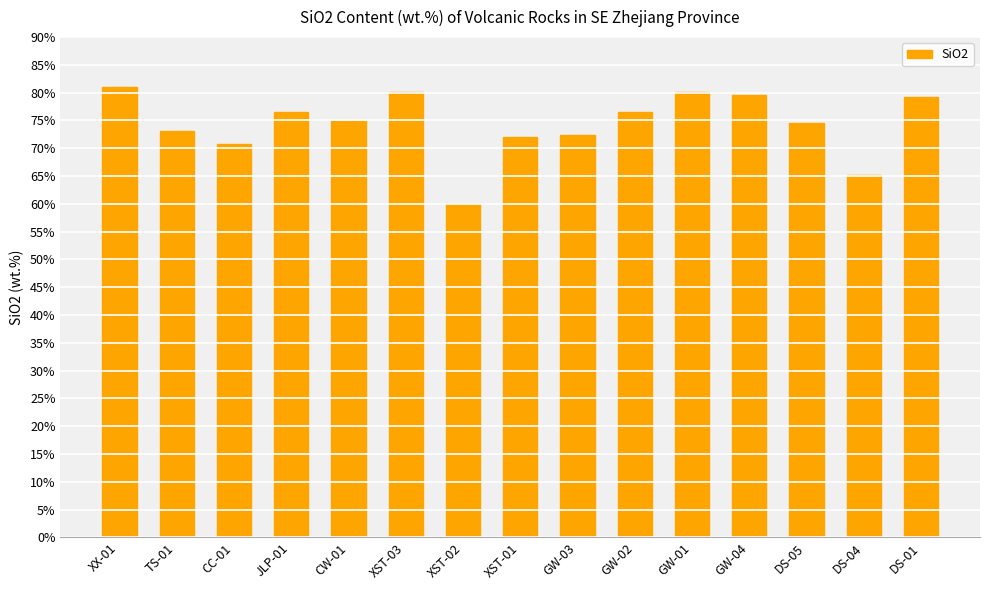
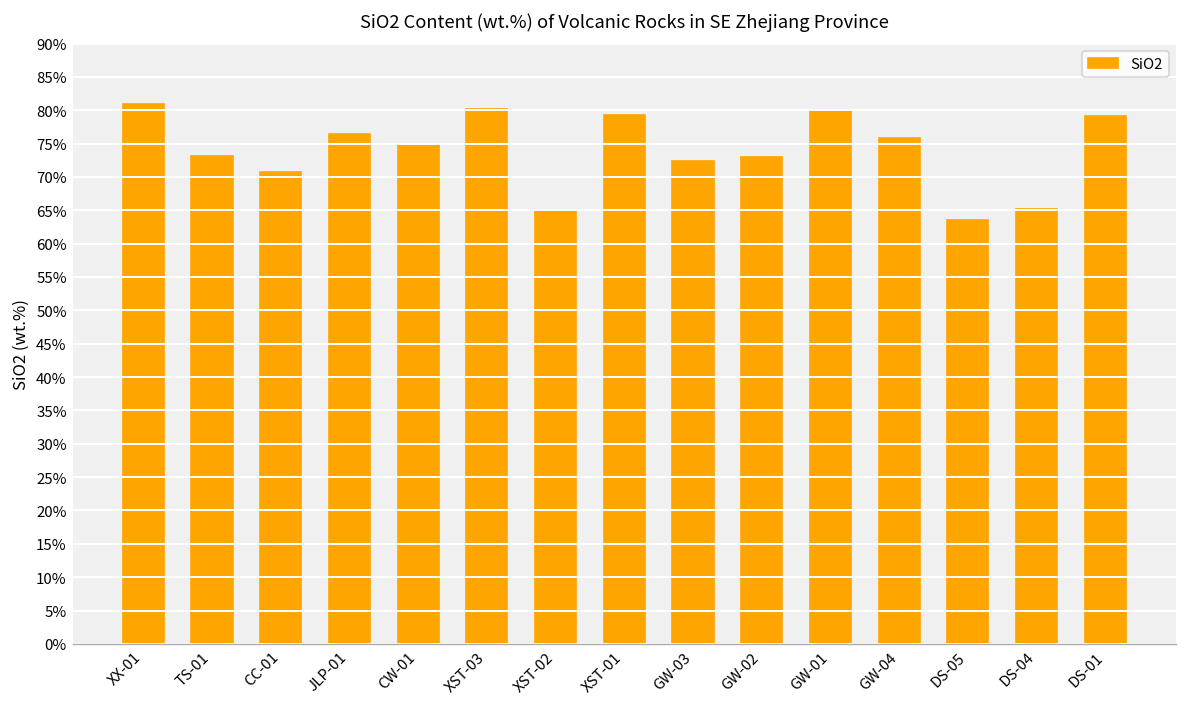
XST-02: 60% -> 65%
XST-01: 72% -> 79%
GW-02: 77% -> 73%
GW-04: 80% -> 76%
DS-05: 75% -> 64%
